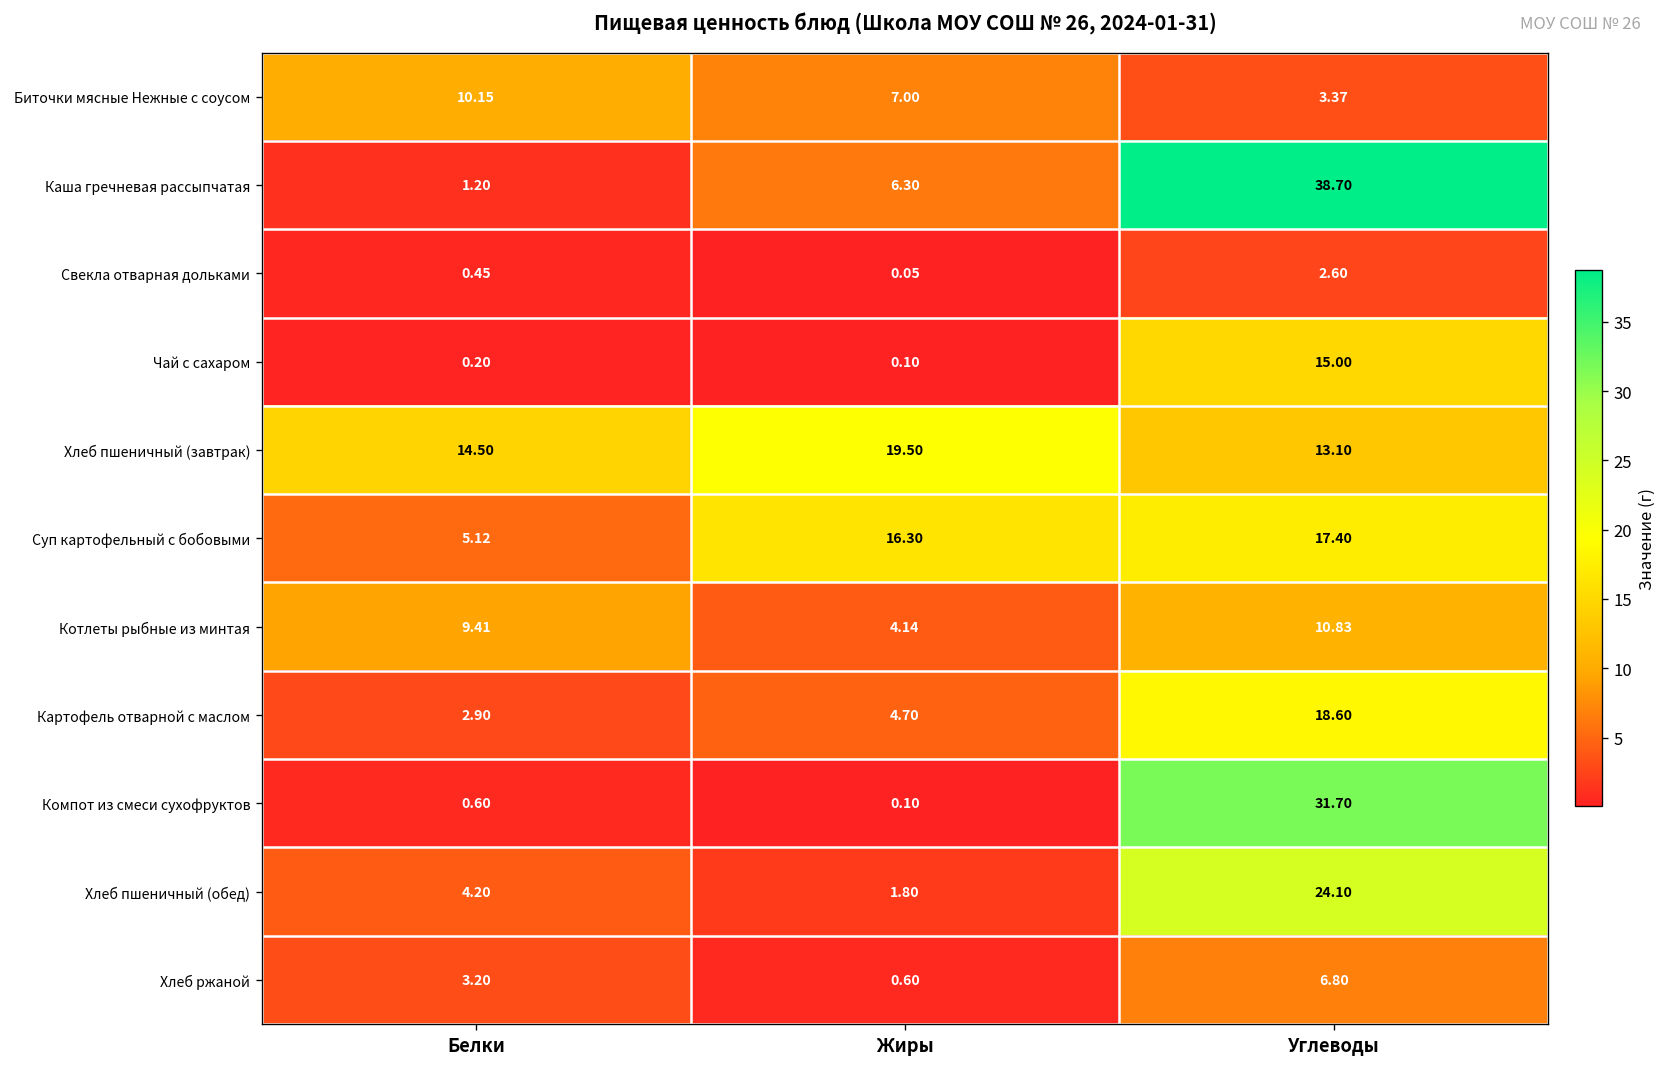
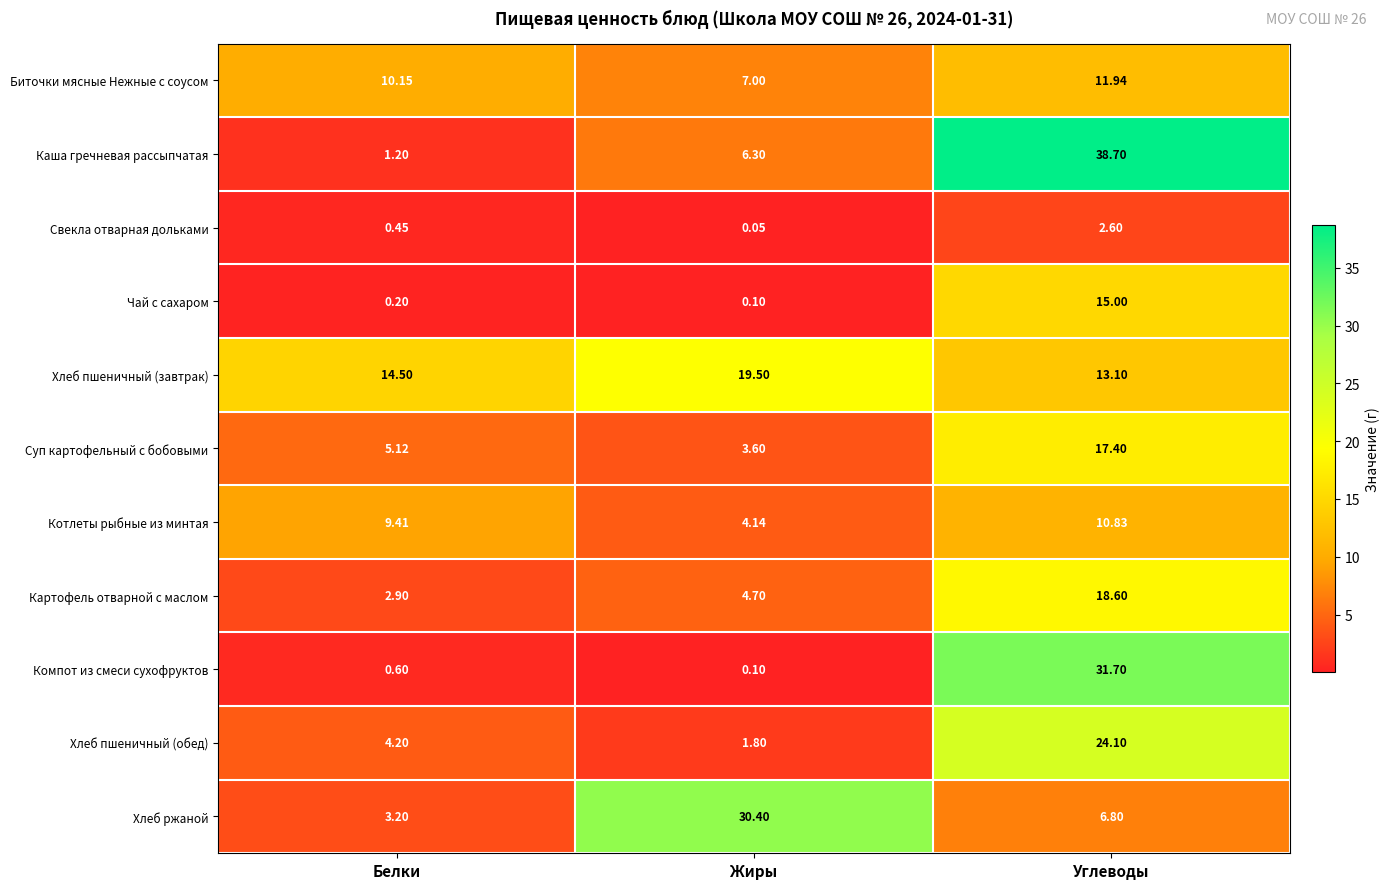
Биточки мясные Нежные с соусом, Углеводы: 3.37 -> 11.94
Суп картофельный с бобовыми, Жиры: 16.30 -> 3.60
Хлеб ржаной, Жиры: 0.60 -> 30.40
